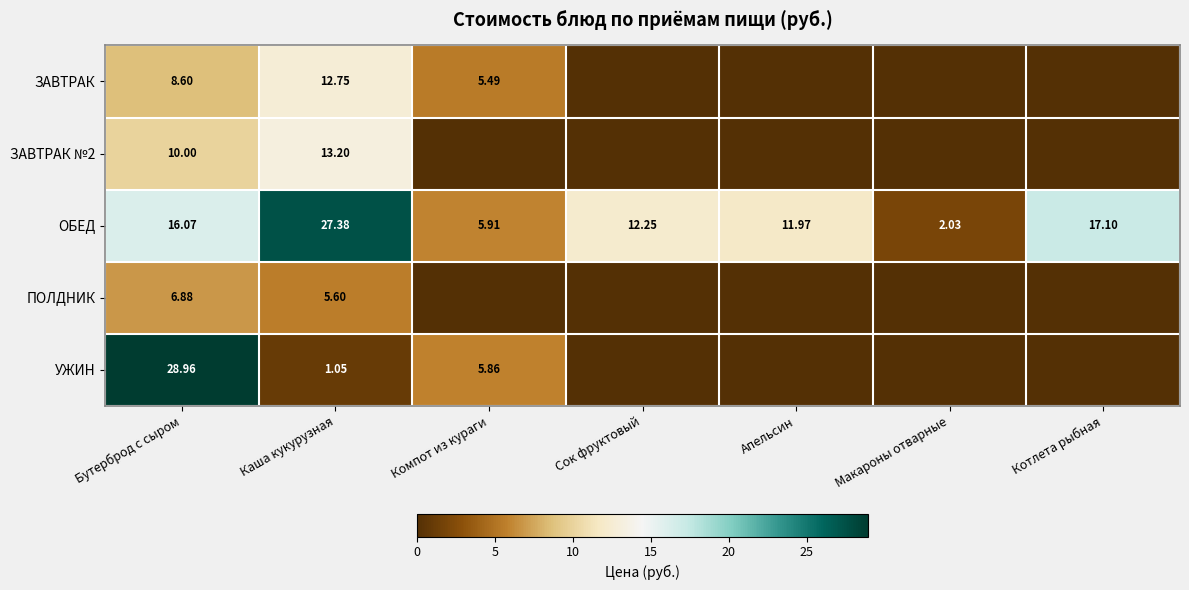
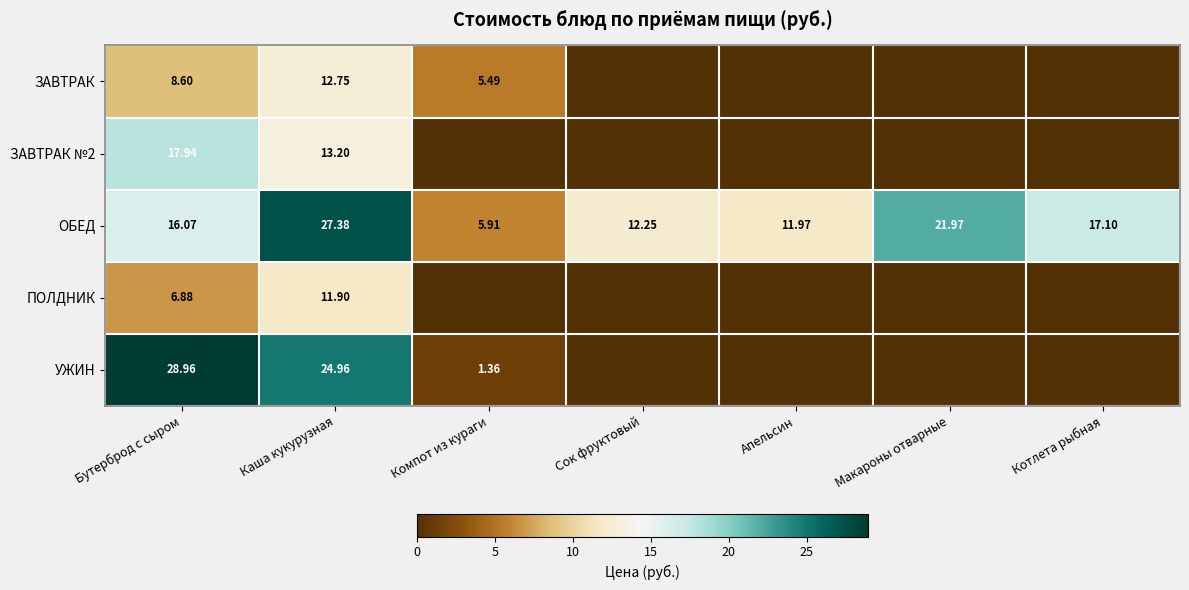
ЗАВТРАК №2, Бутерброд с сыром: 10.00 -> 17.94
ОБЕД, Макароны отварные: 2.03 -> 21.97
ПОЛДНИК, Каша кукурузная: 5.60 -> 11.90
УЖИН, Каша кукурузная: 1.05 -> 24.96
УЖИН, Компот из кураги: 5.86 -> 1.36
